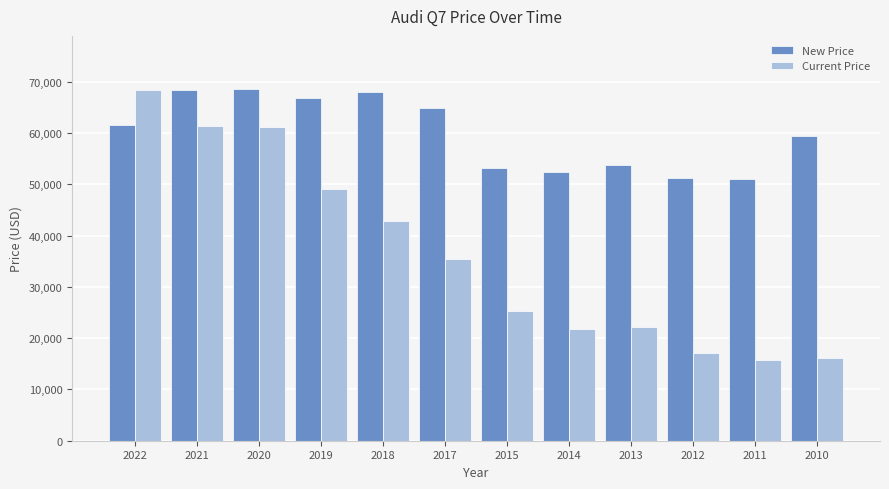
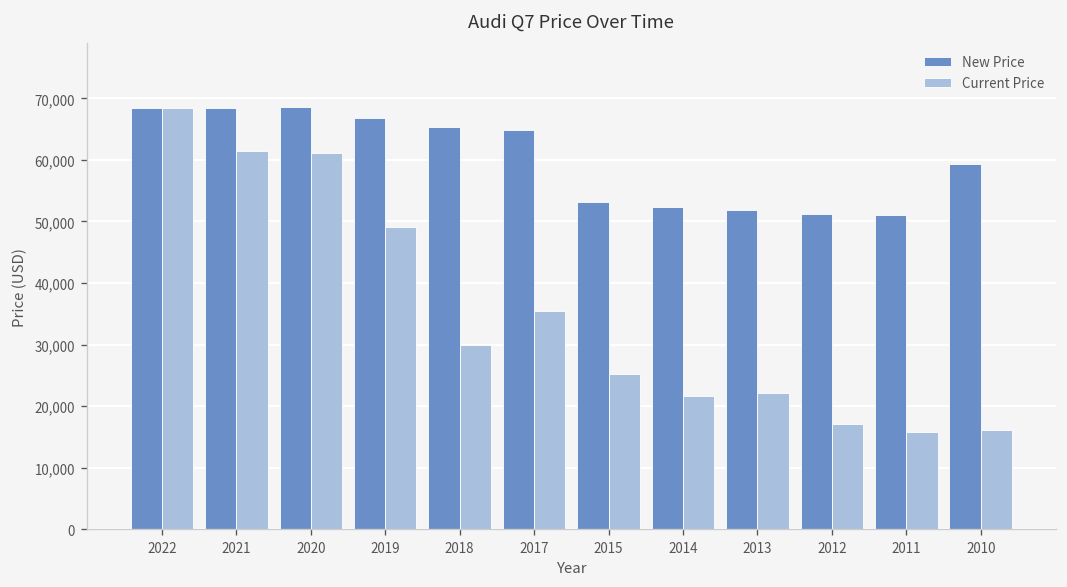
New Price, 2022: 62,000 -> 68,000
New Price, 2018: 68,000 -> 65,000
Current Price, 2018: 43,000 -> 30,000
New Price, 2013: 54,000 -> 52,000
